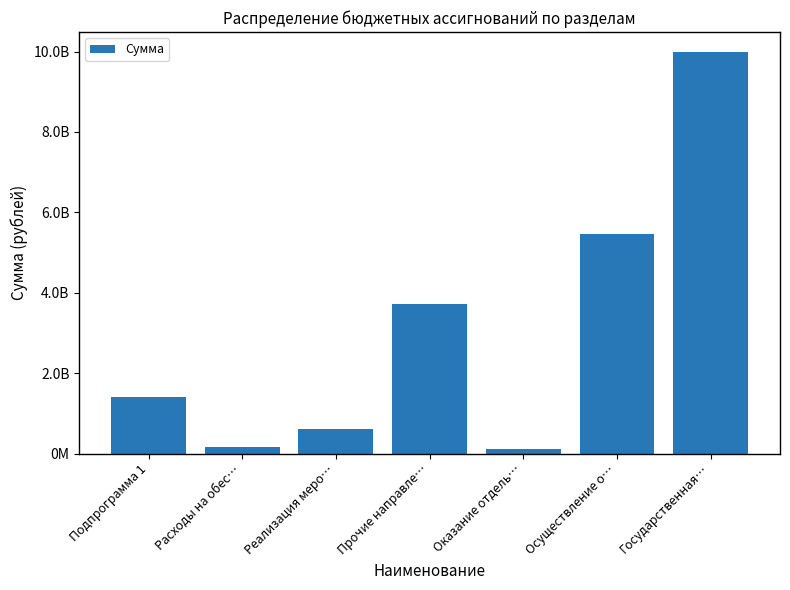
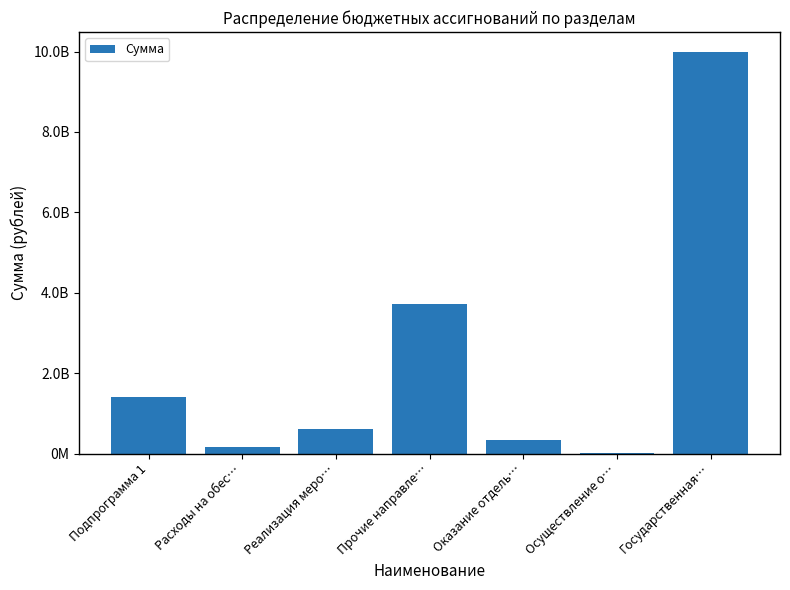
Оказание отдель…: 100000000 -> 300000000
Осуществление о…: 5500000000 -> 0
